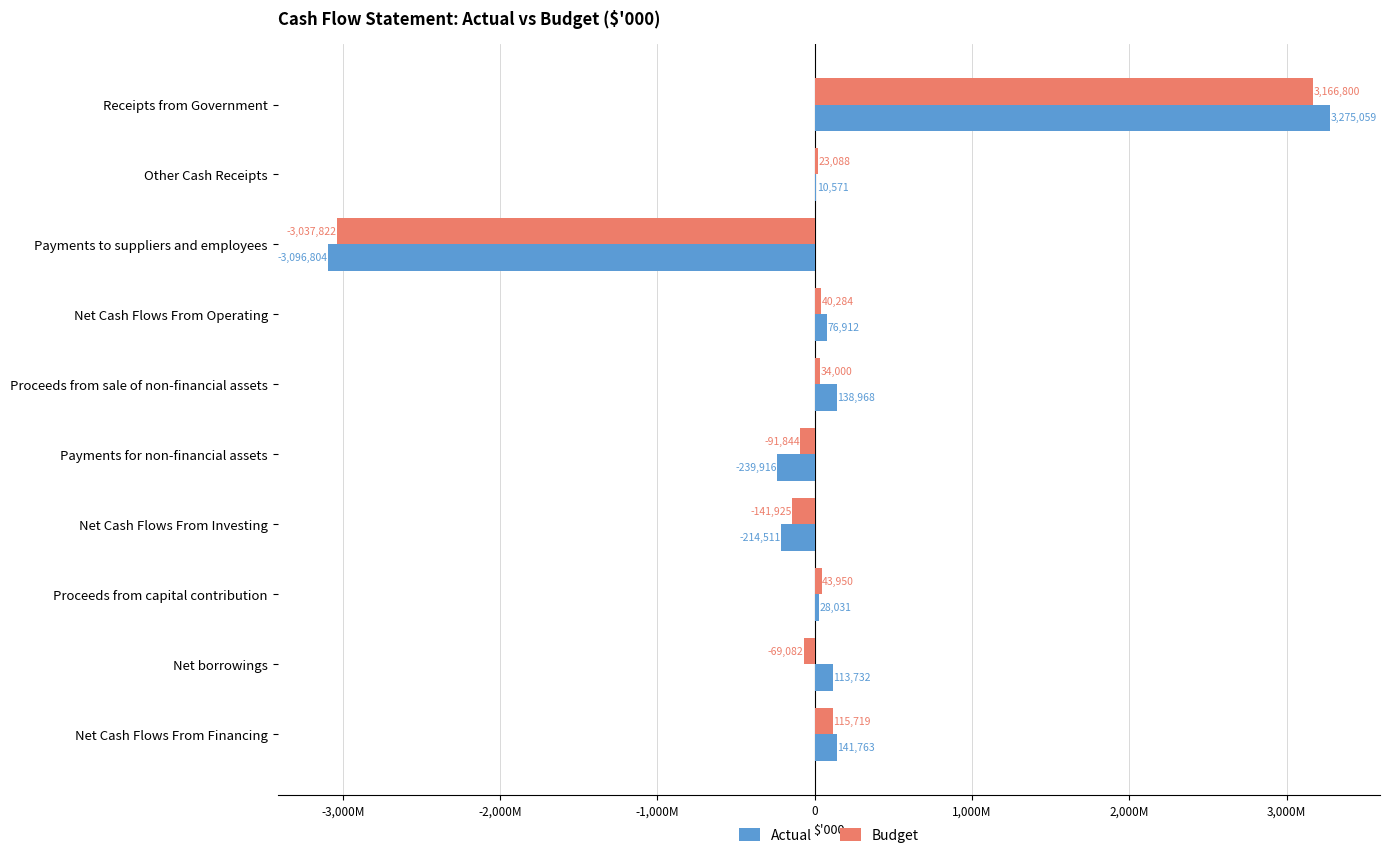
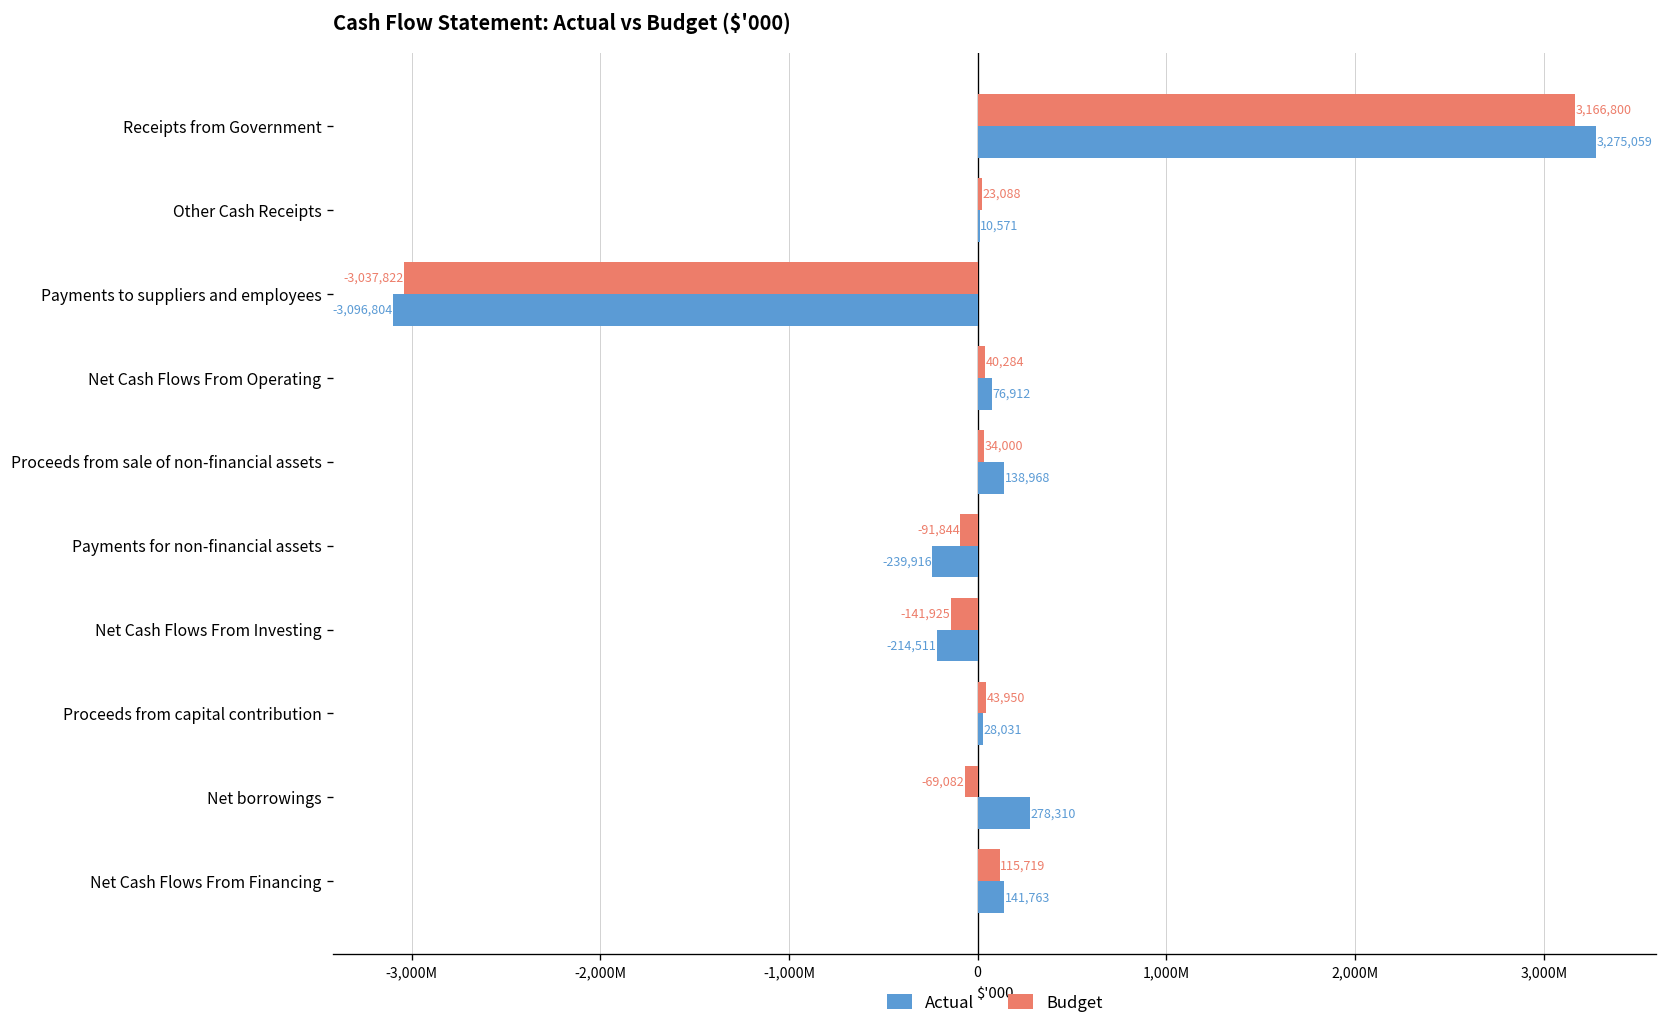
Actual, Net borrowings: 113,732 -> 278,310
